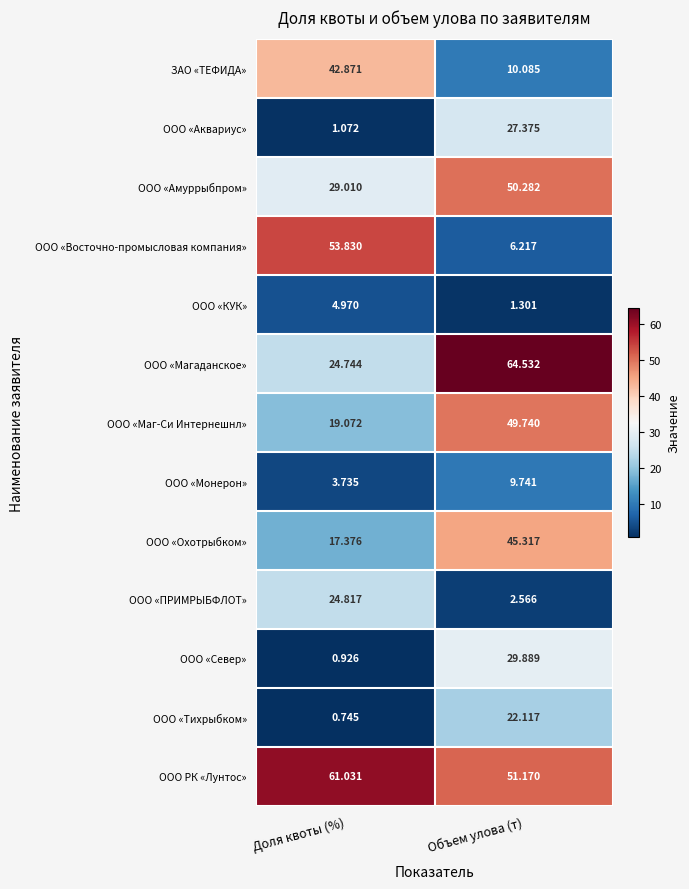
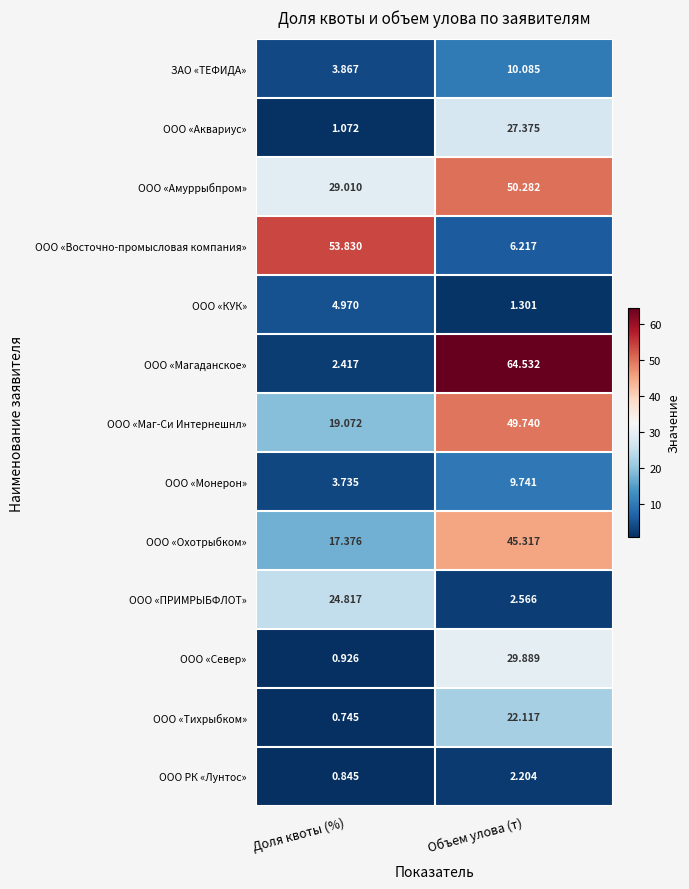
ЗАО «ТЕФИДА», Доля квоты (%): 42.871 -> 3.867
ООО «Магаданское», Доля квоты (%): 24.744 -> 2.417
ООО РК «Лунтос», Доля квоты (%): 61.031 -> 0.845
ООО РК «Лунтос», Объем улова (т): 51.170 -> 2.204
